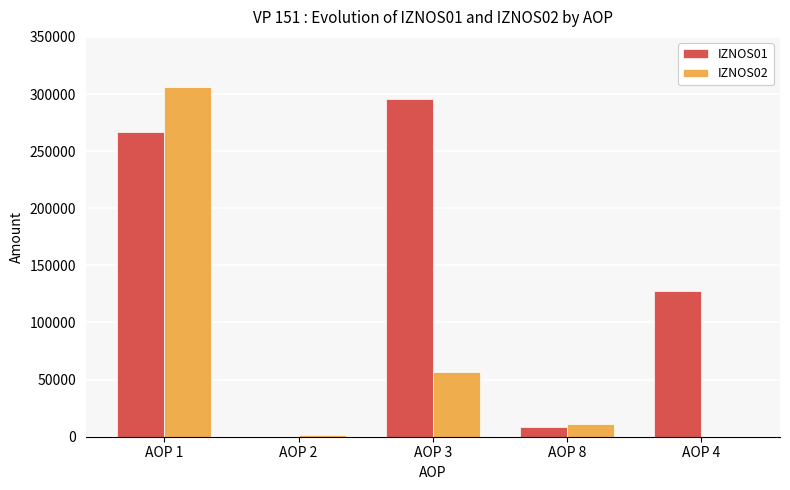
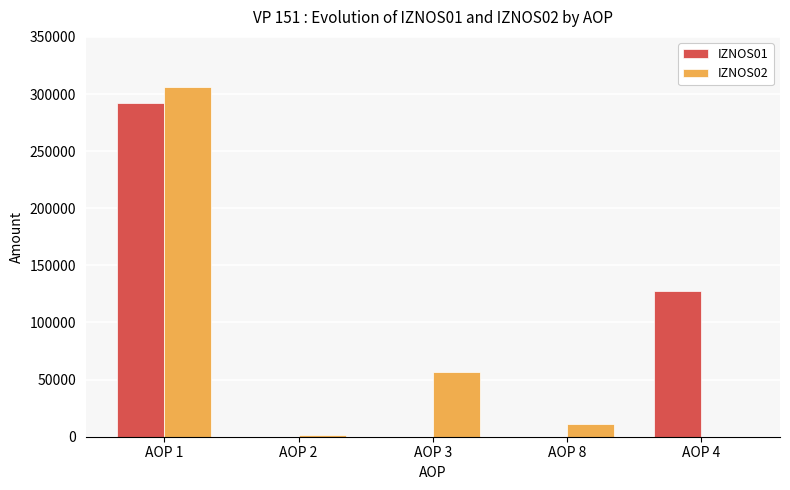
IZNOS01, AOP 1: 267000 -> 293000
IZNOS01, AOP 3: 295000 -> 0
IZNOS01, AOP 8: 9000 -> 0
